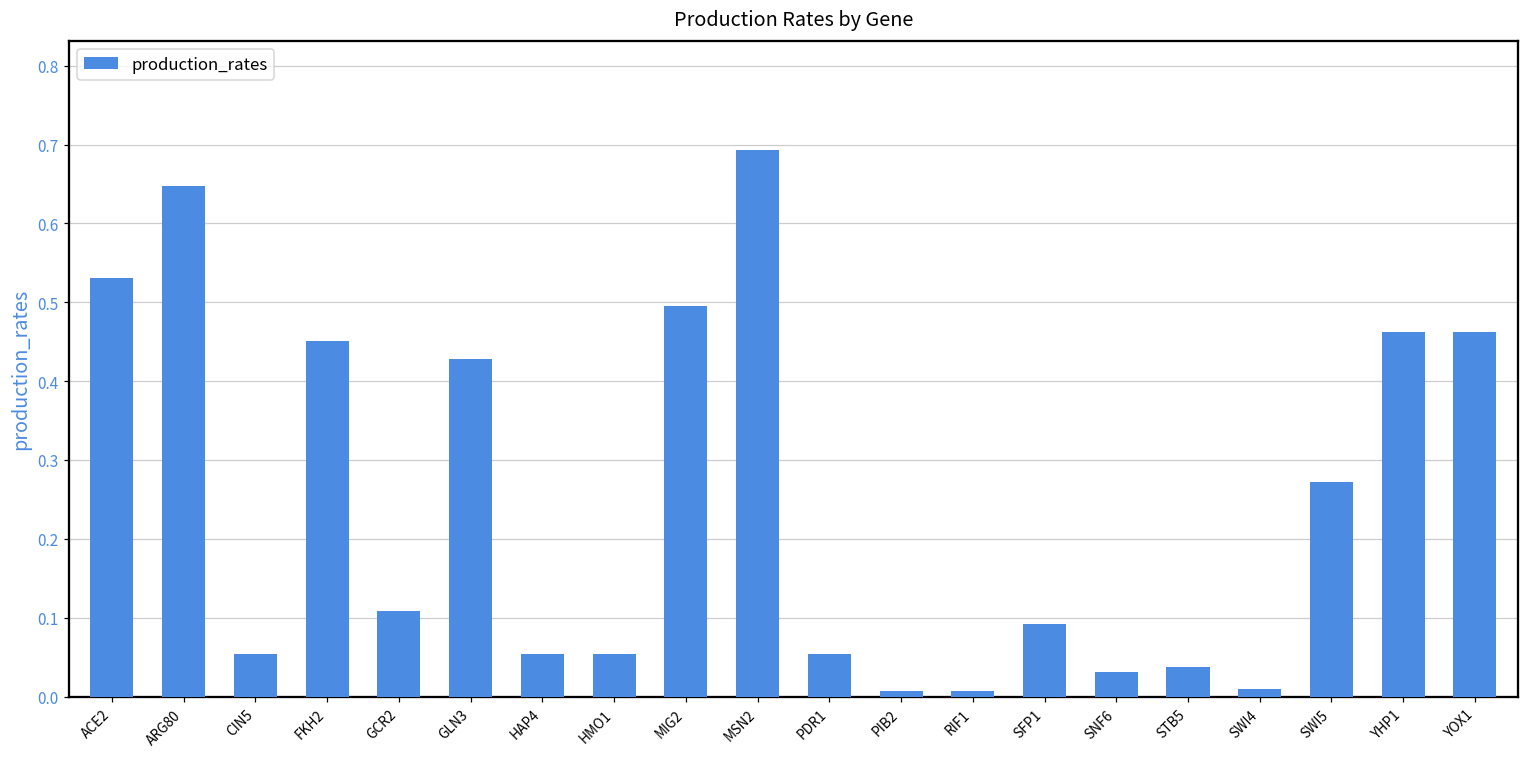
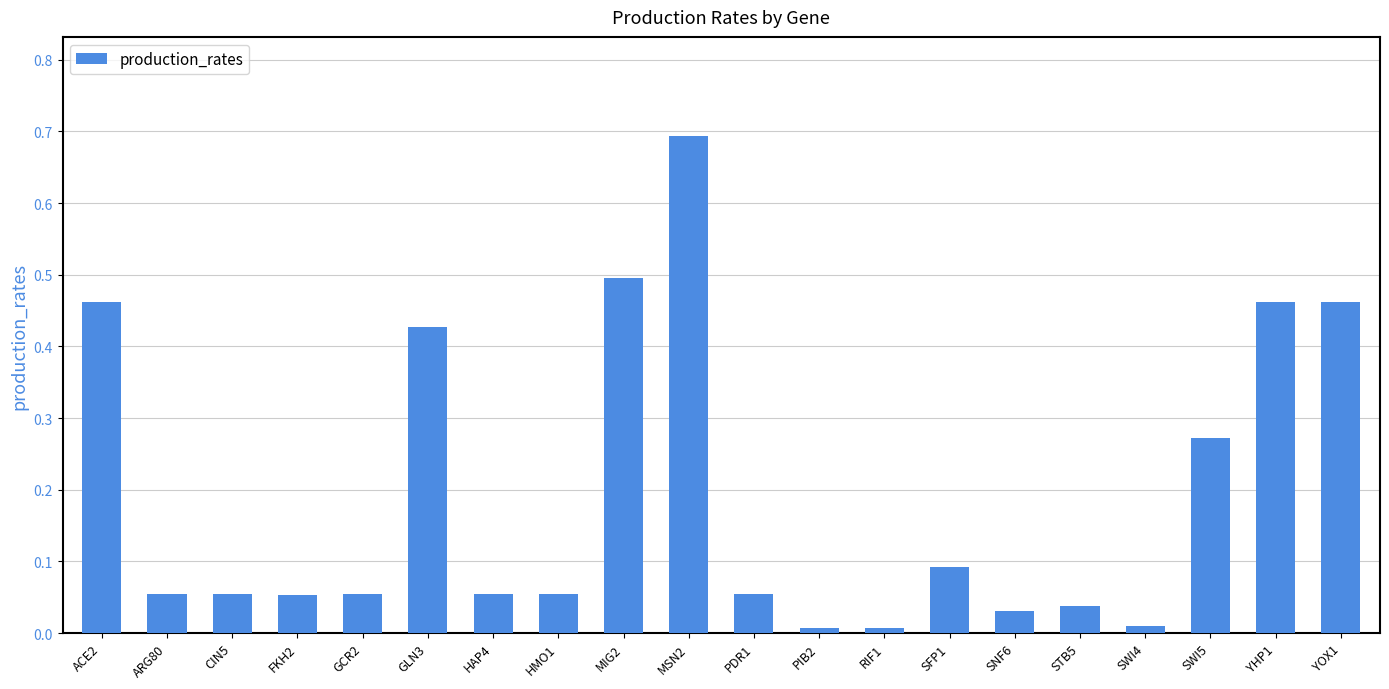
ACE2: 0.53 -> 0.46
ARG80: 0.65 -> 0.05
FKH2: 0.45 -> 0.05
GCR2: 0.11 -> 0.05
